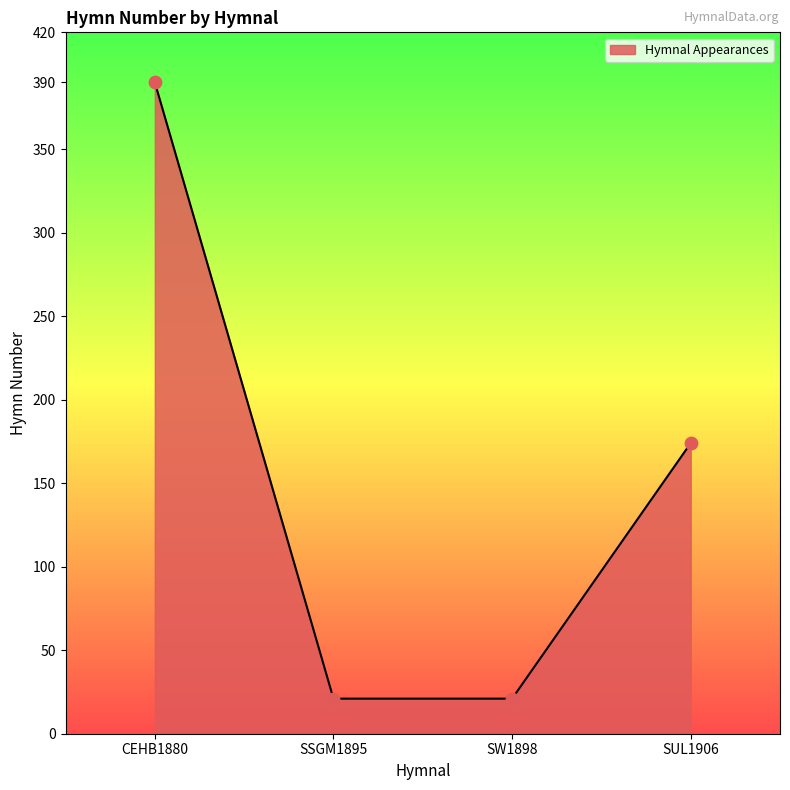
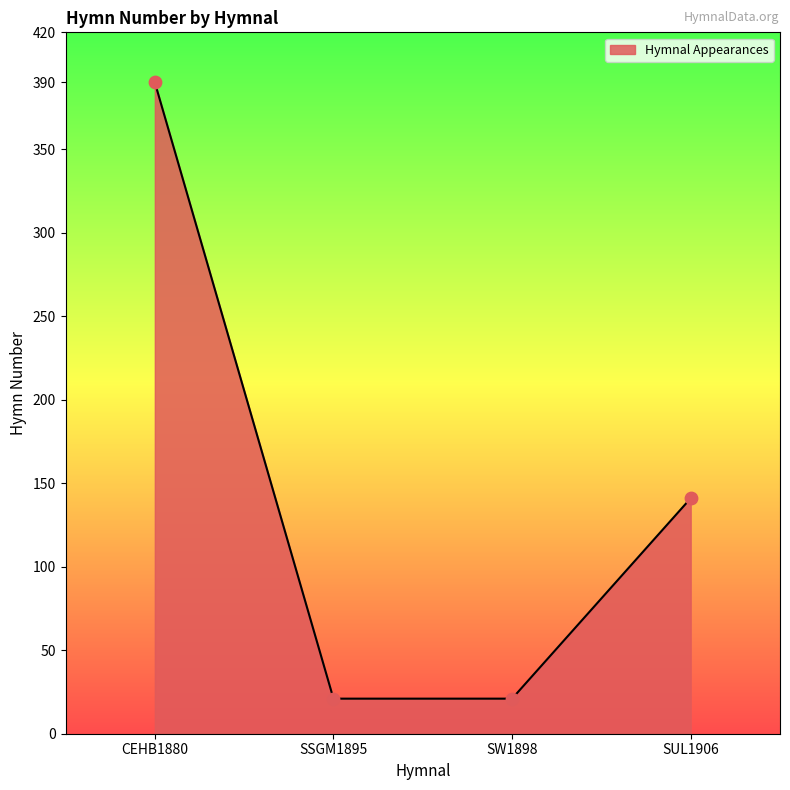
SUL1906: 174 -> 141
